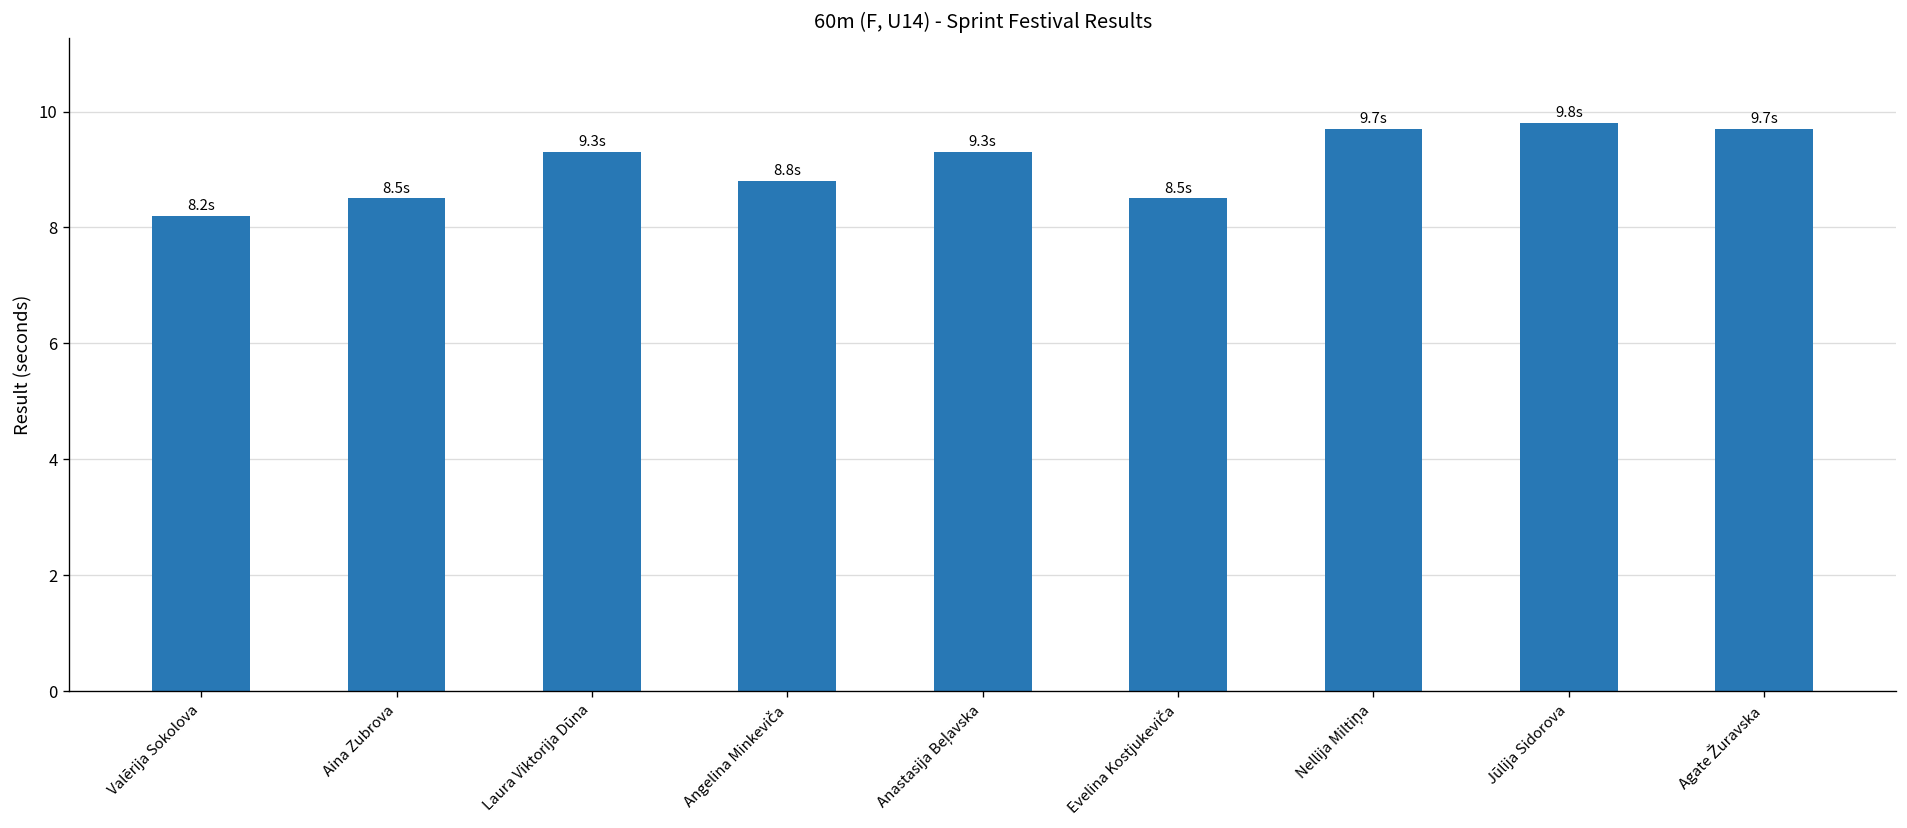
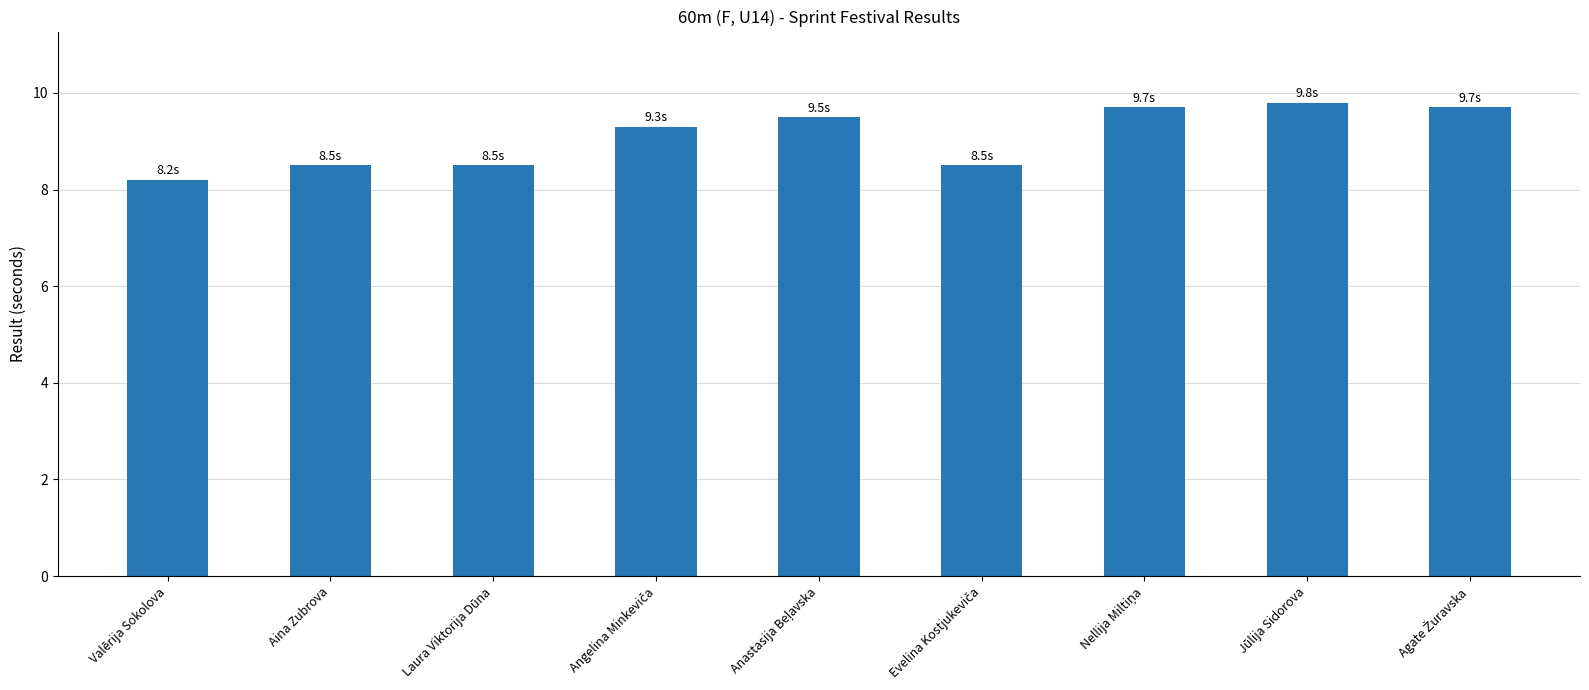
Laura Viktorija Dūna: 9.3s -> 8.5s
Angelina Minkeviča: 8.8s -> 9.3s
Anastasija Beļavska: 9.3s -> 9.5s
